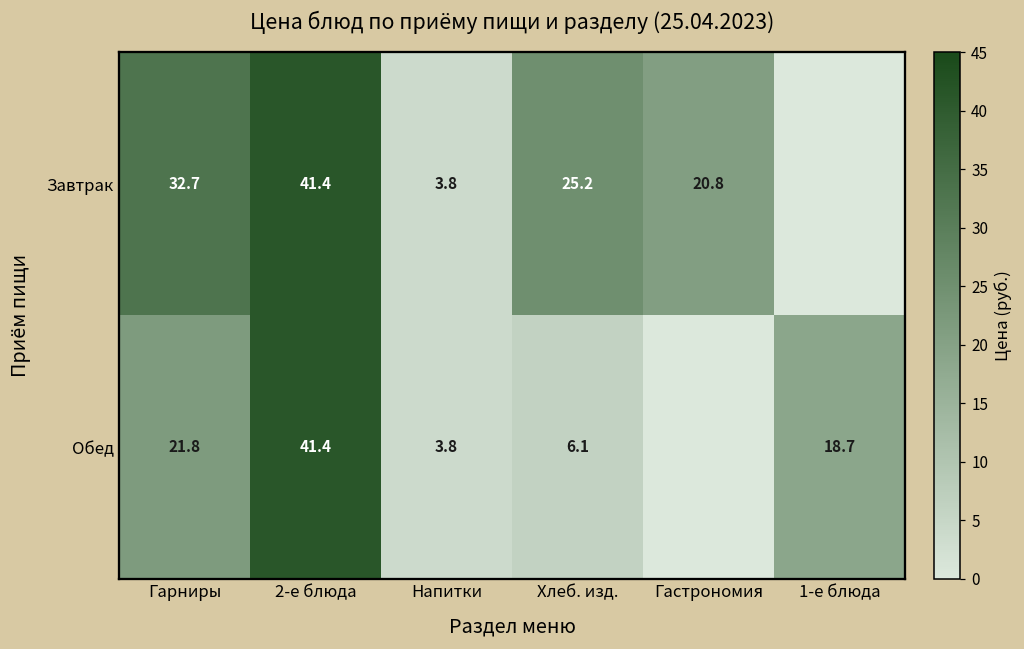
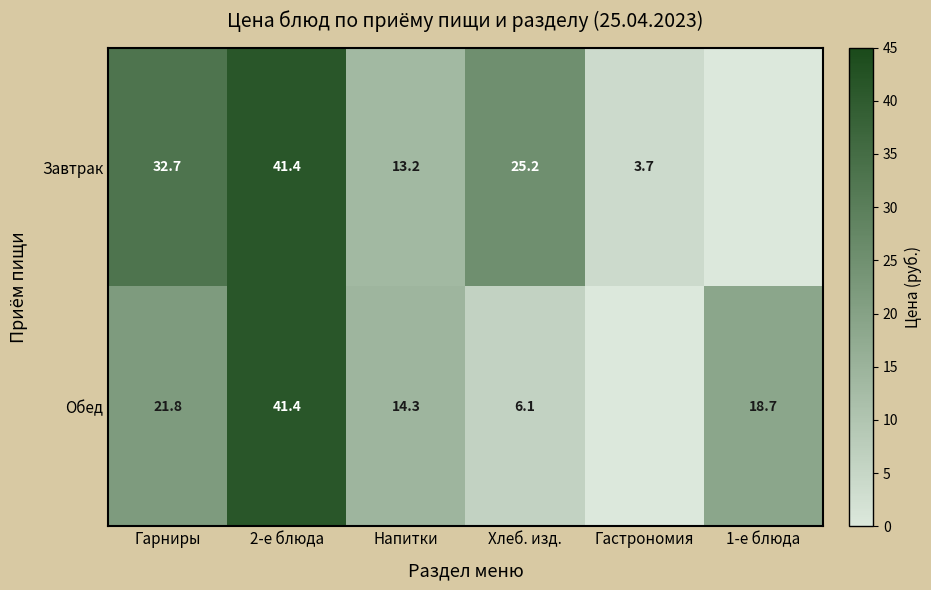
Завтрак, Напитки: 3.8 -> 13.2
Завтрак, Гастрономия: 20.8 -> 3.7
Обед, Напитки: 3.8 -> 14.3
